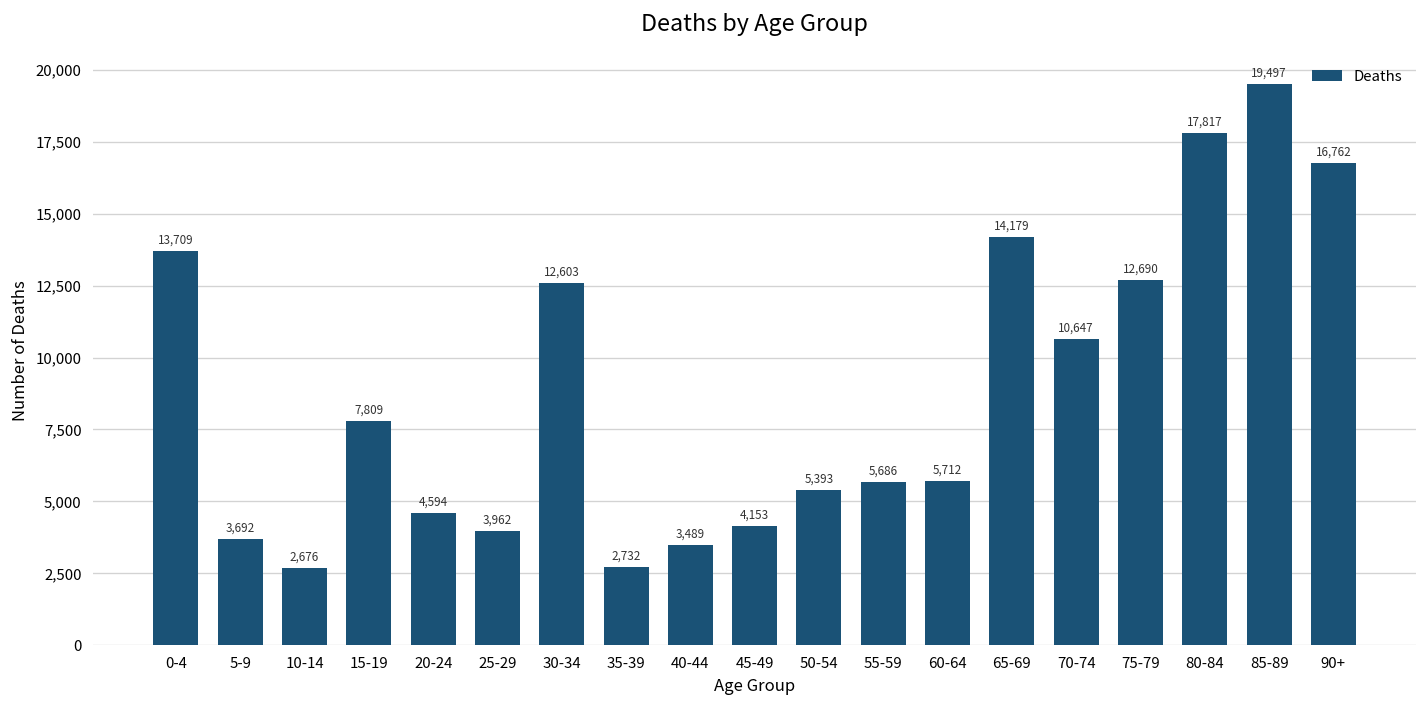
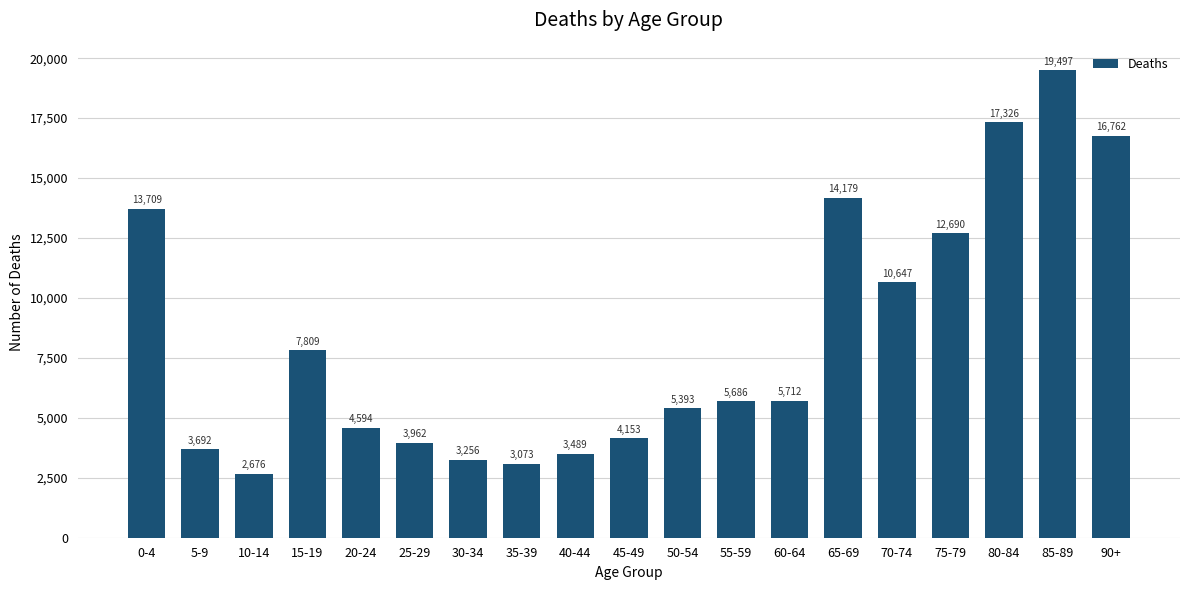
30-34: 12,603 -> 3,256
35-39: 2,732 -> 3,073
80-84: 17,817 -> 17,326
